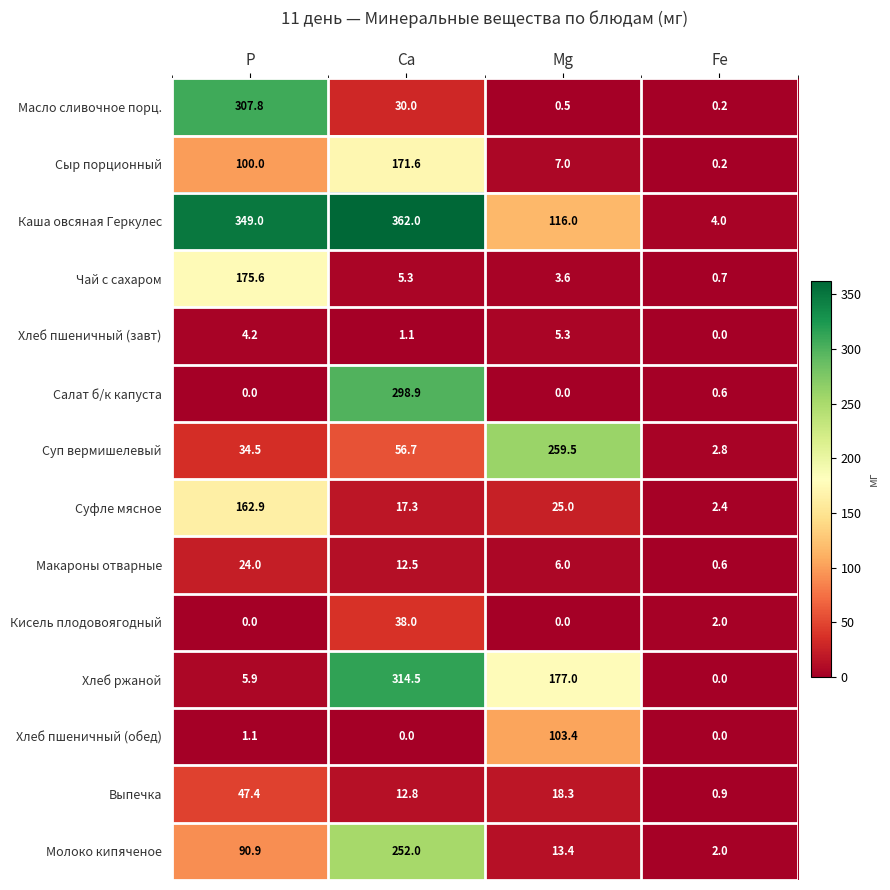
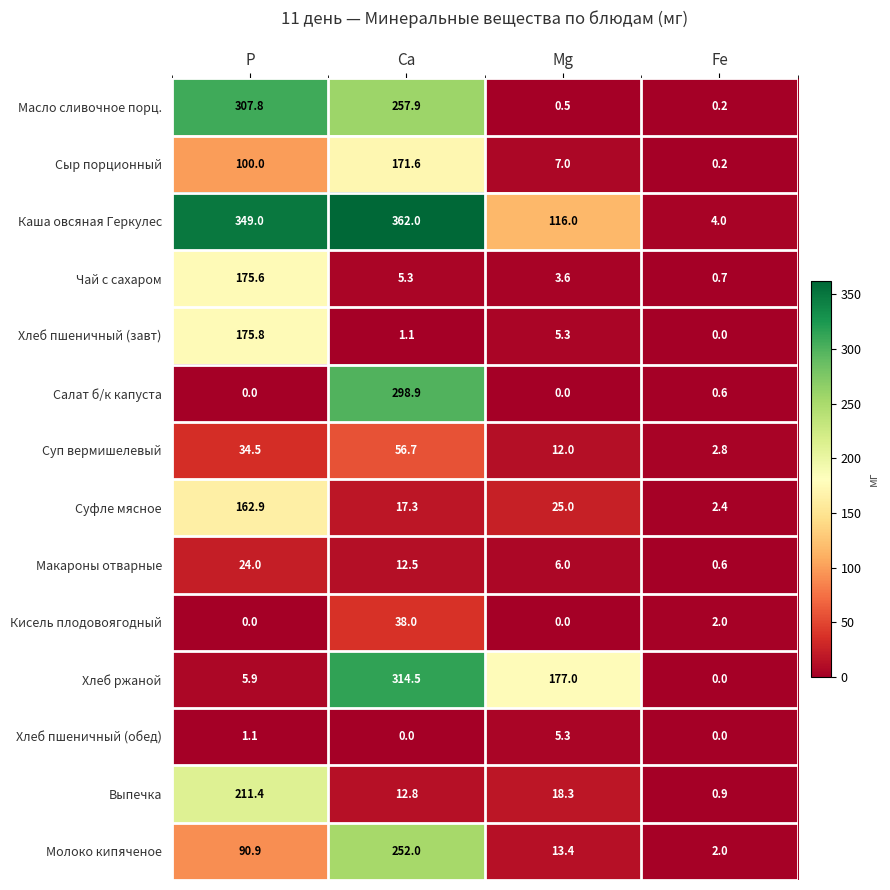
Масло сливочное порц., Ca: 30.0 -> 257.9
Хлеб пшеничный (завт), P: 4.2 -> 175.8
Суп вермишелевый, Mg: 259.5 -> 12.0
Хлеб пшеничный (обед), Mg: 103.4 -> 5.3
Выпечка, P: 47.4 -> 211.4
